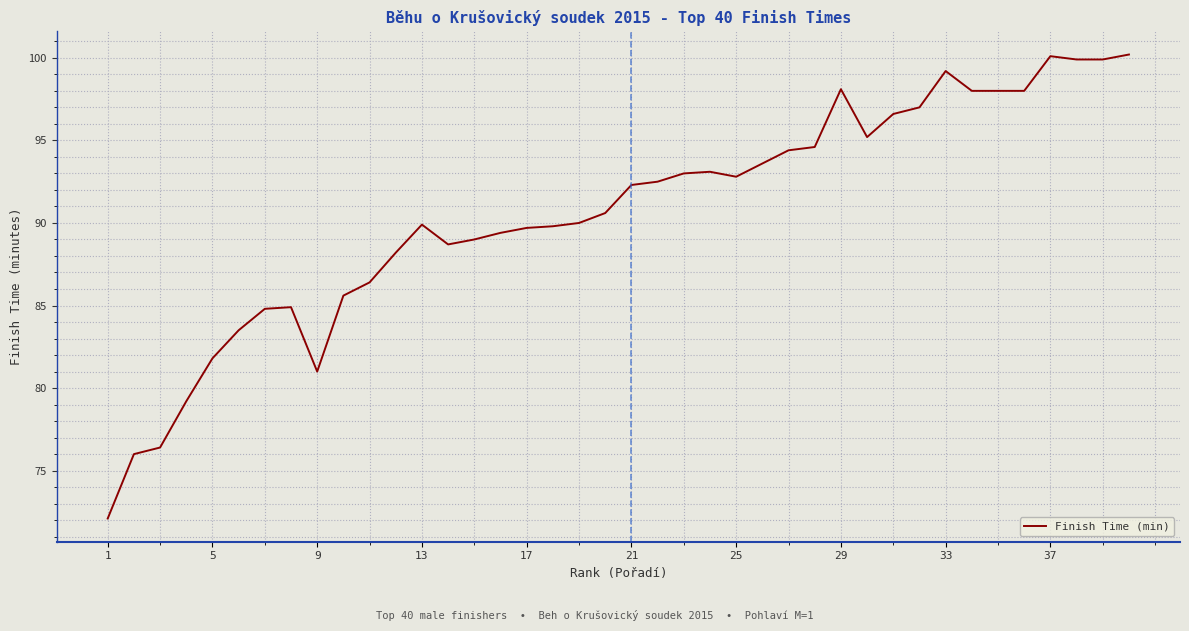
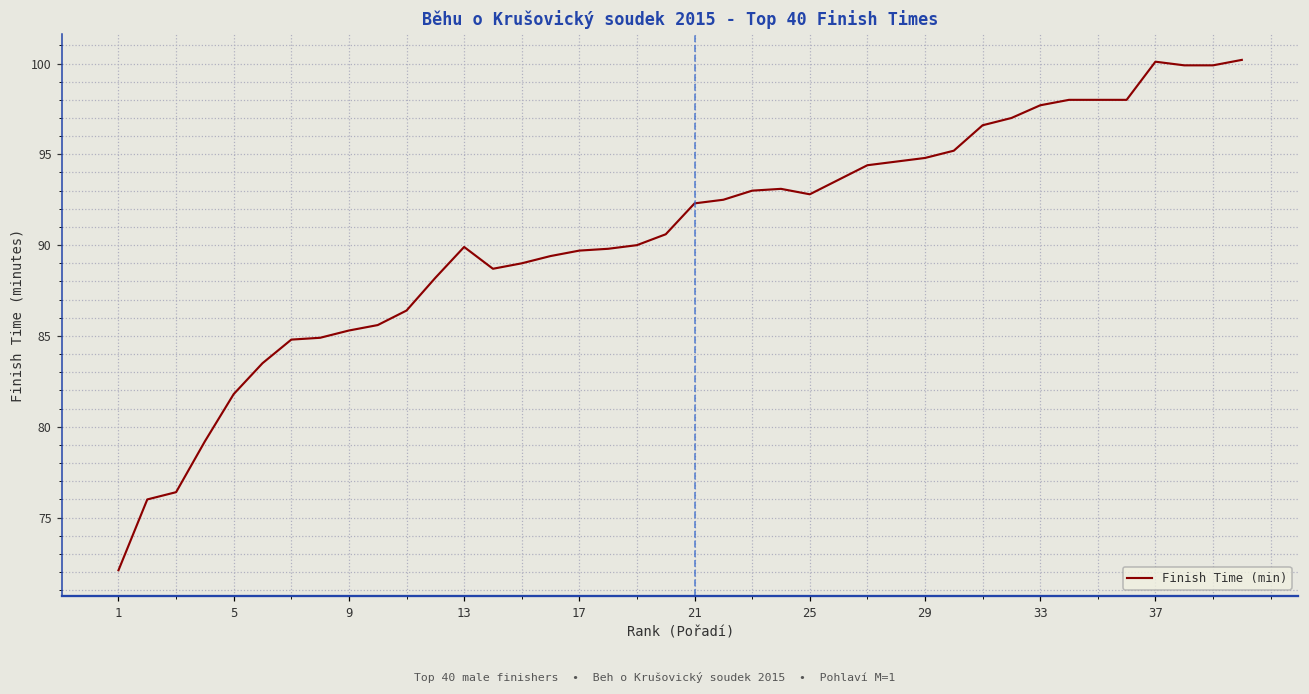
9: 81.0 -> 85.3
29: 98.1 -> 94.8
33: 99.2 -> 97.7
